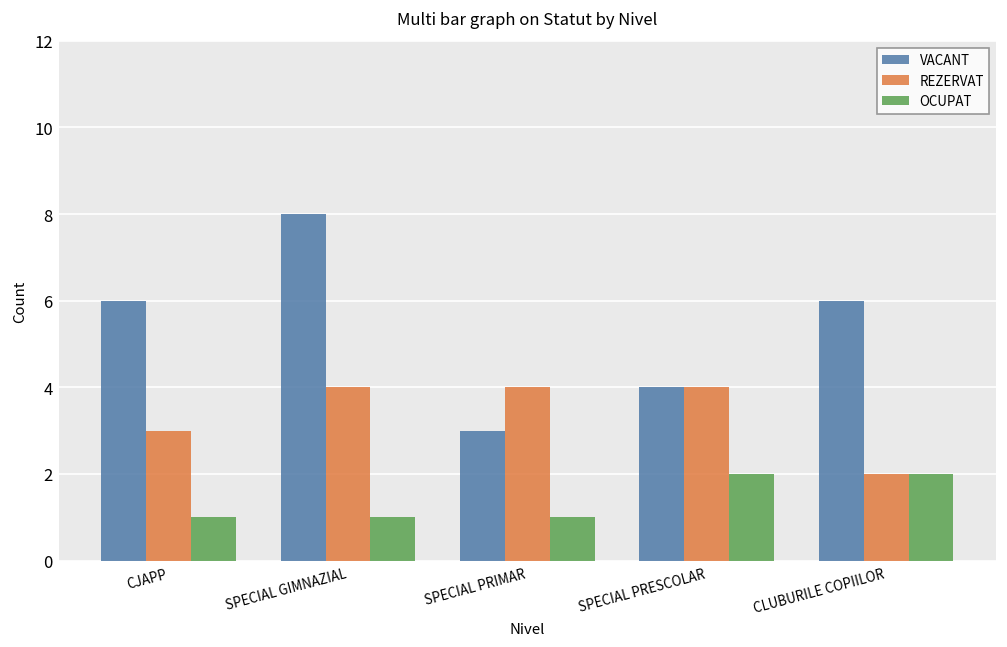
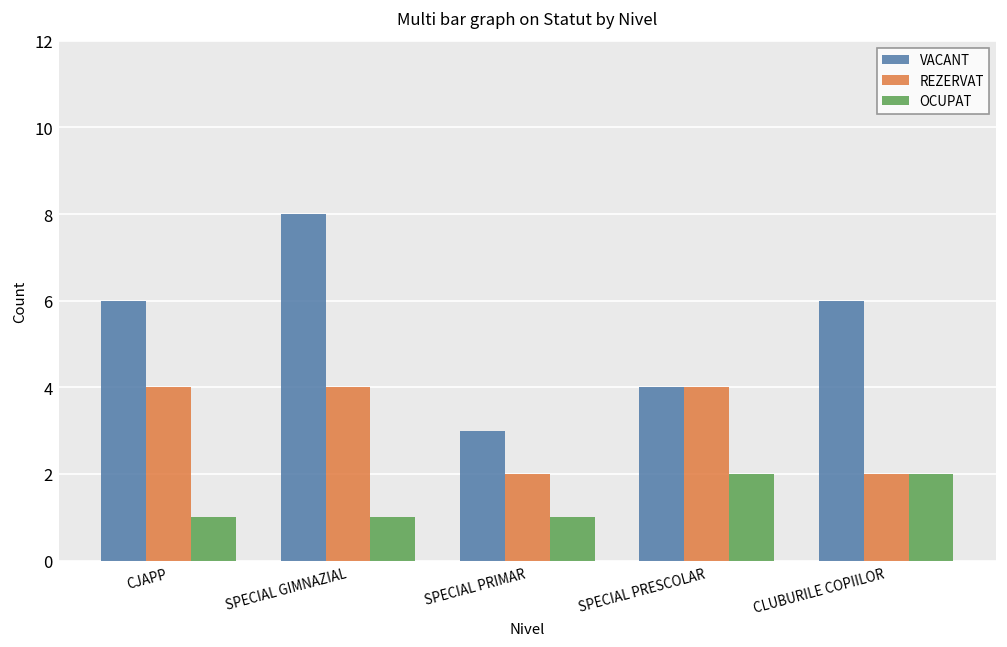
REZERVAT, CJAPP: 3 -> 4
REZERVAT, SPECIAL PRIMAR: 4 -> 2
